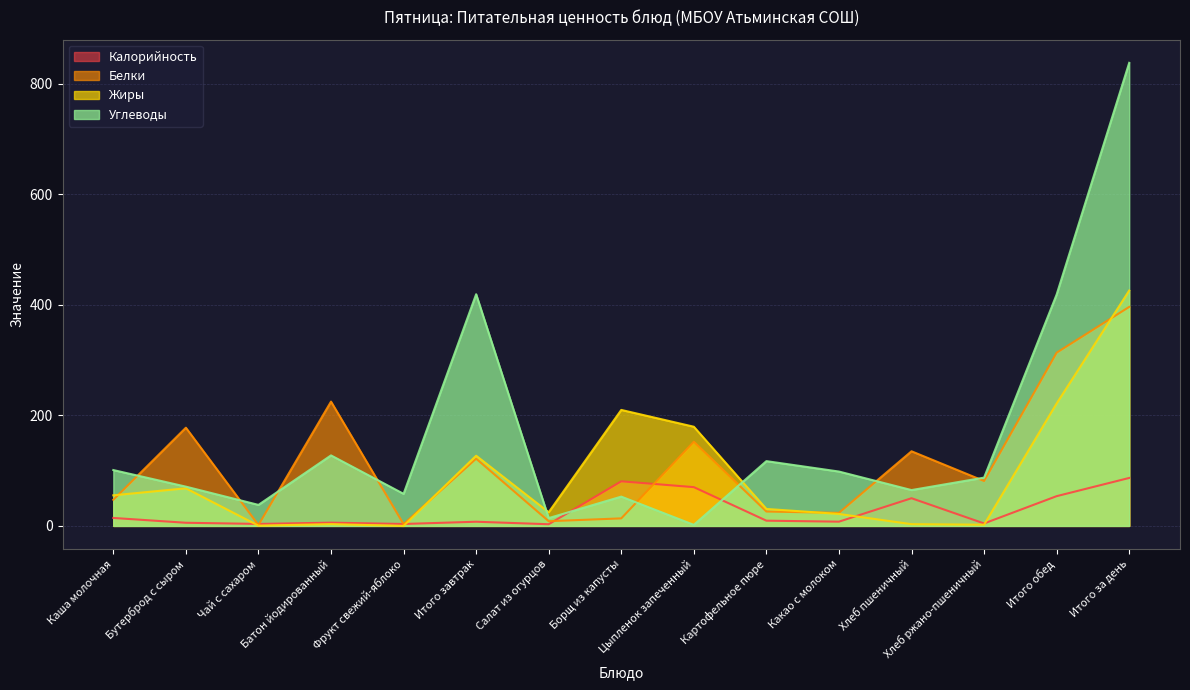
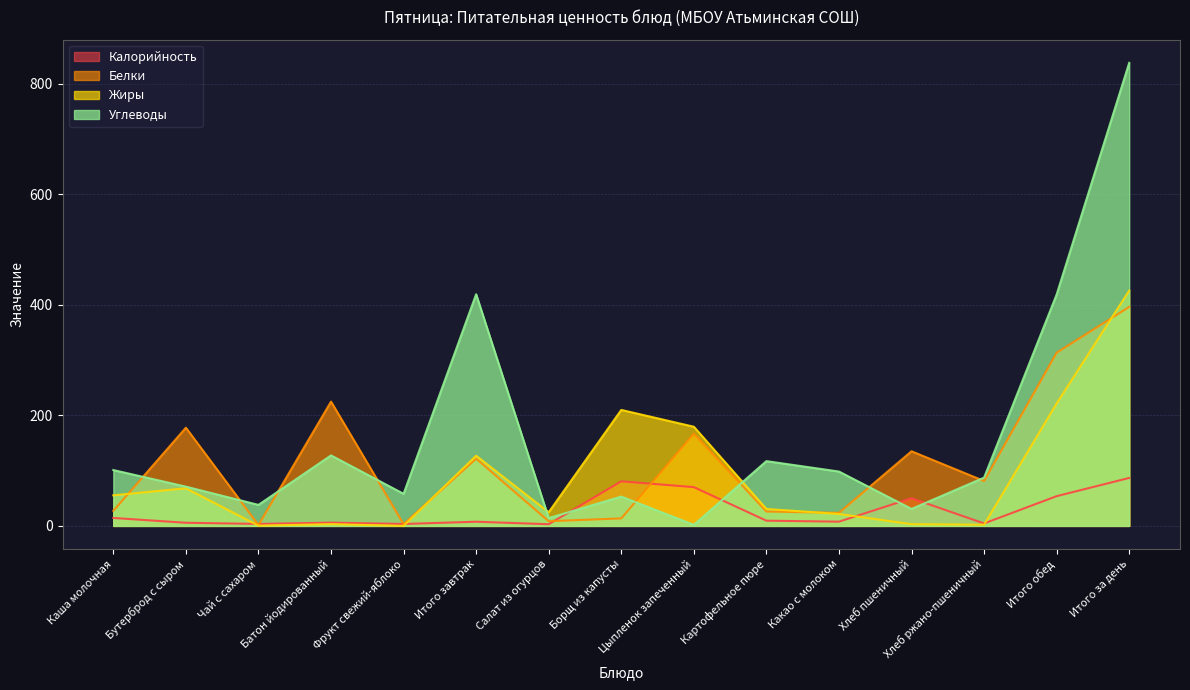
Белки, Каша молочная: 50 -> 30
Белки, Цыпленок запеченный: 150 -> 170
Углеводы, Хлеб пшеничный: 60 -> 30
